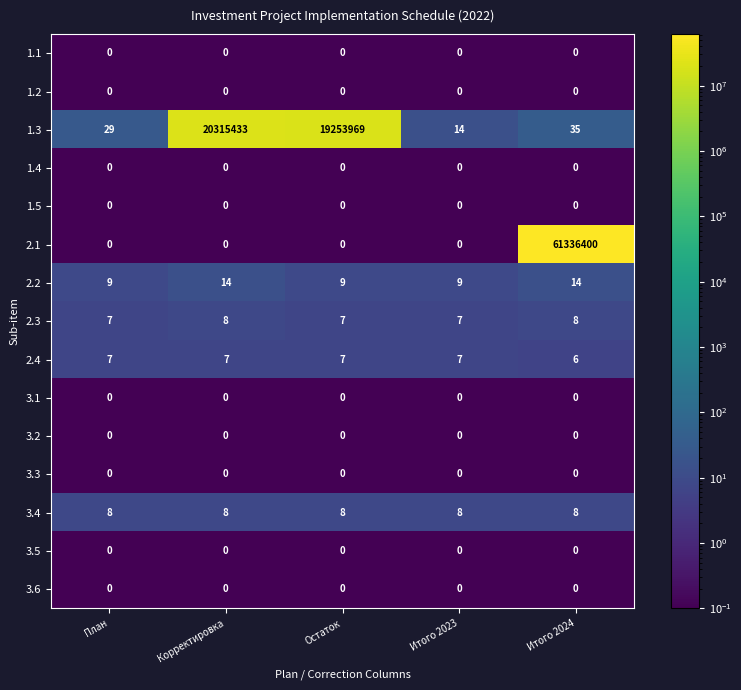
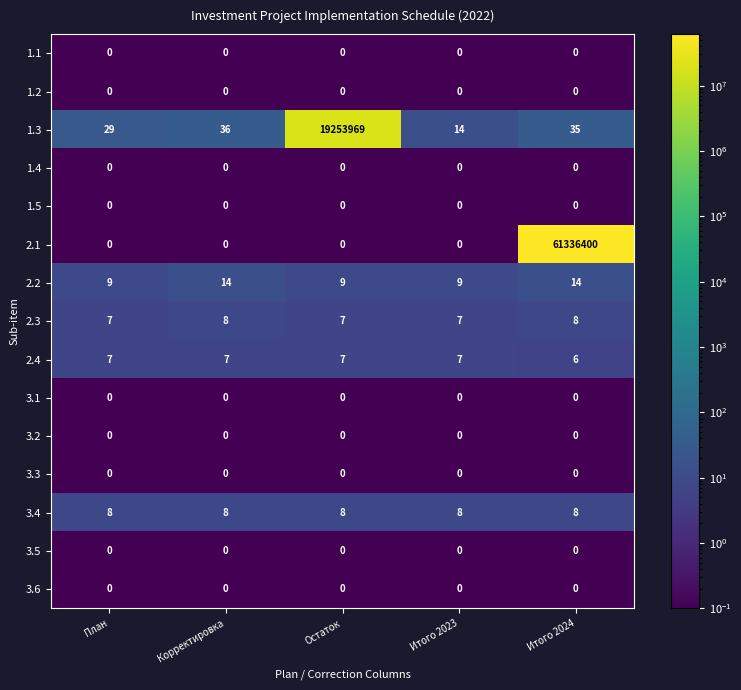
1.3, Корректировка: 20315433 -> 36
